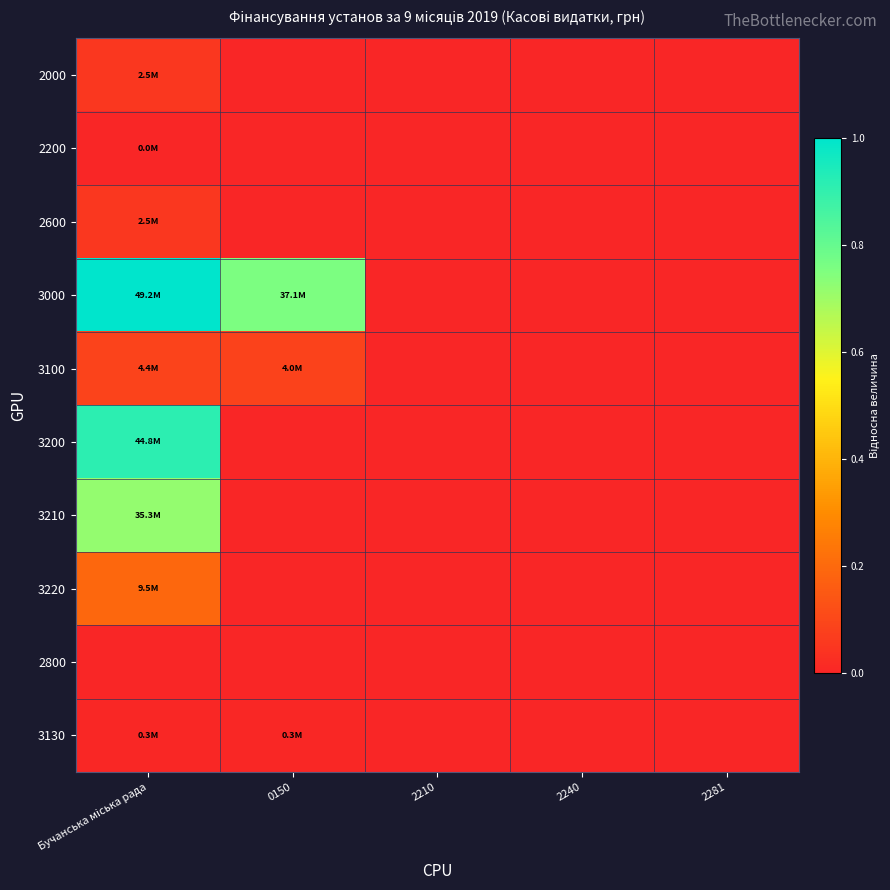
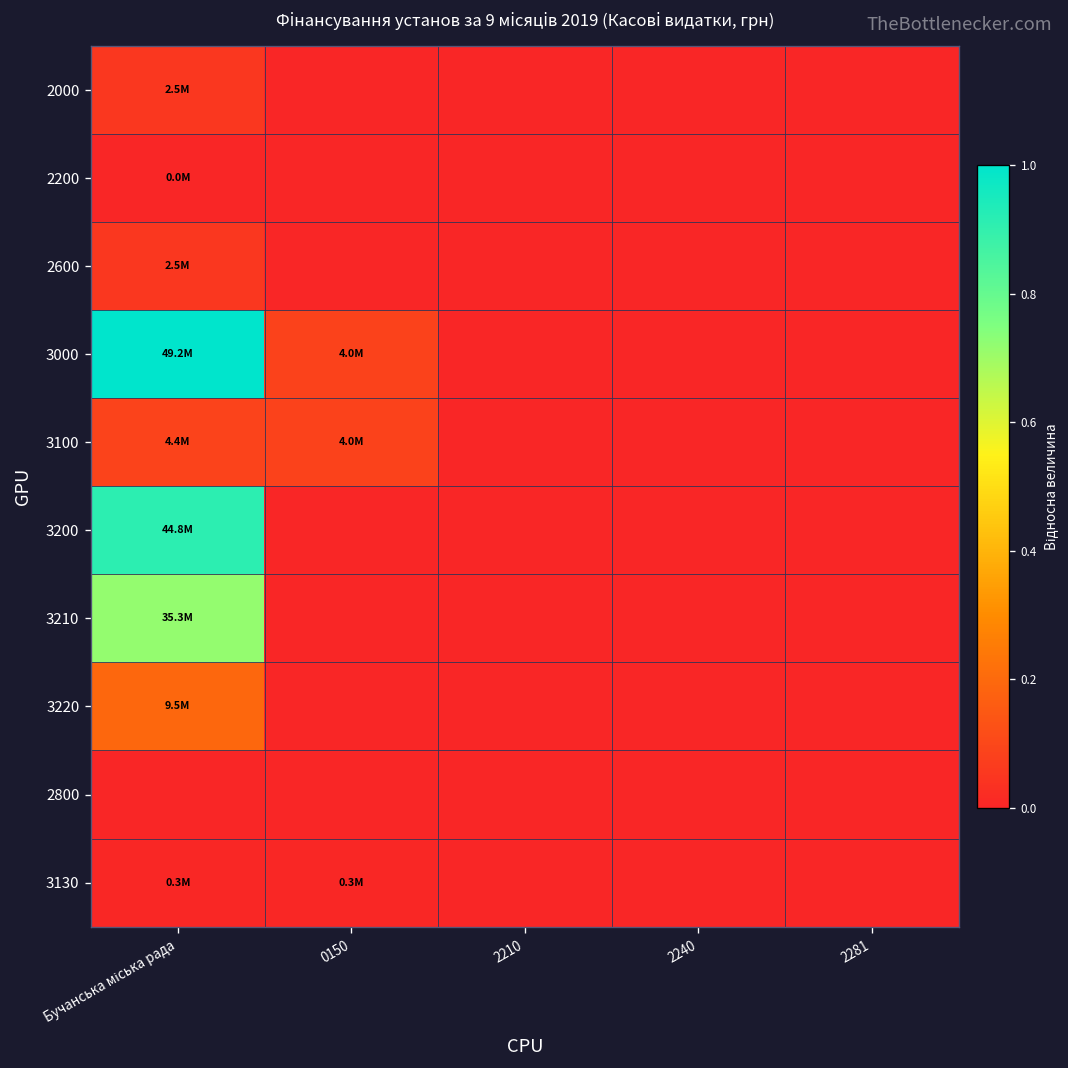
3000, 0150: 37.1M -> 4.0M
